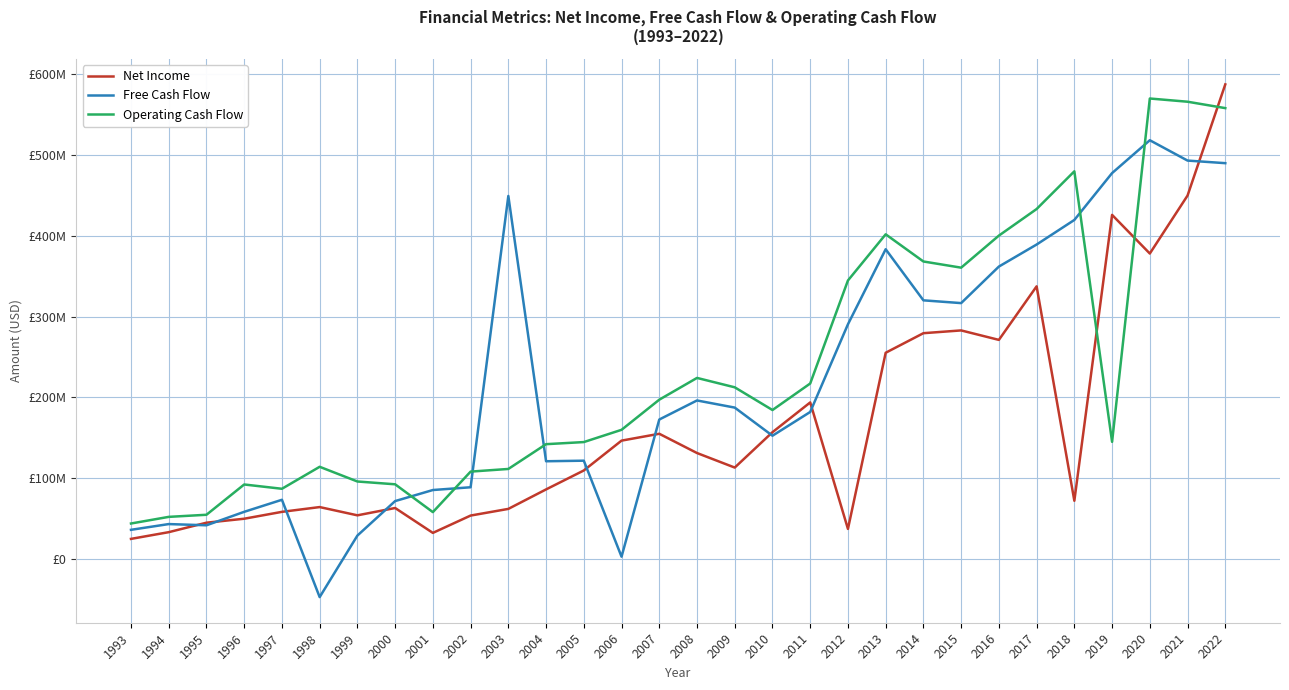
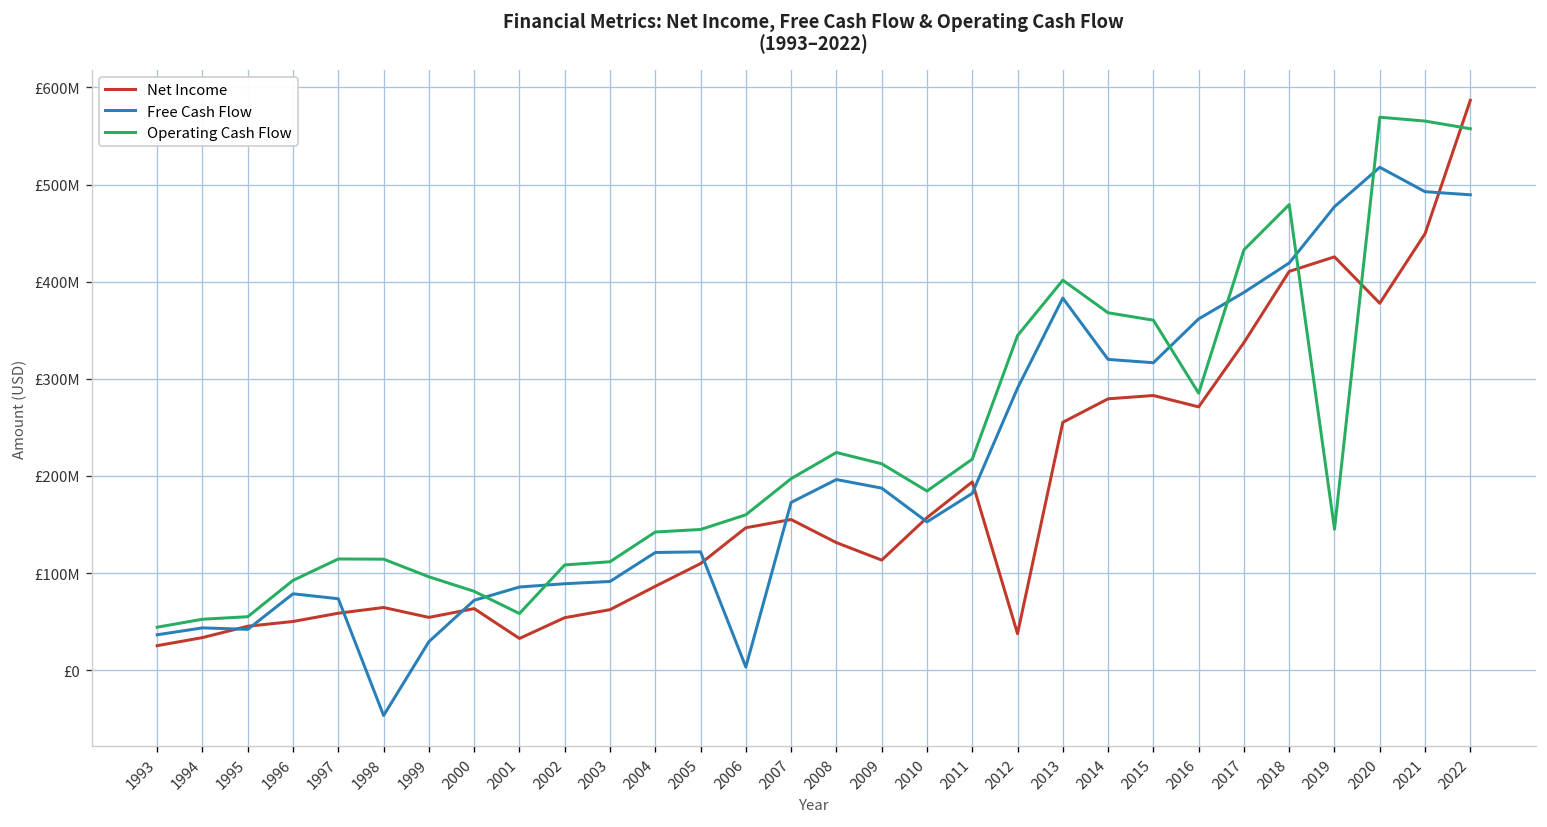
Free Cash Flow, 1996: £60000000 -> £80000000
Operating Cash Flow, 1997: £90000000 -> £110000000
Operating Cash Flow, 2000: £90000000 -> £80000000
Free Cash Flow, 2003: £450000000 -> £90000000
Operating Cash Flow, 2016: £400000000 -> £290000000
Net Income, 2018: £70000000 -> £410000000
